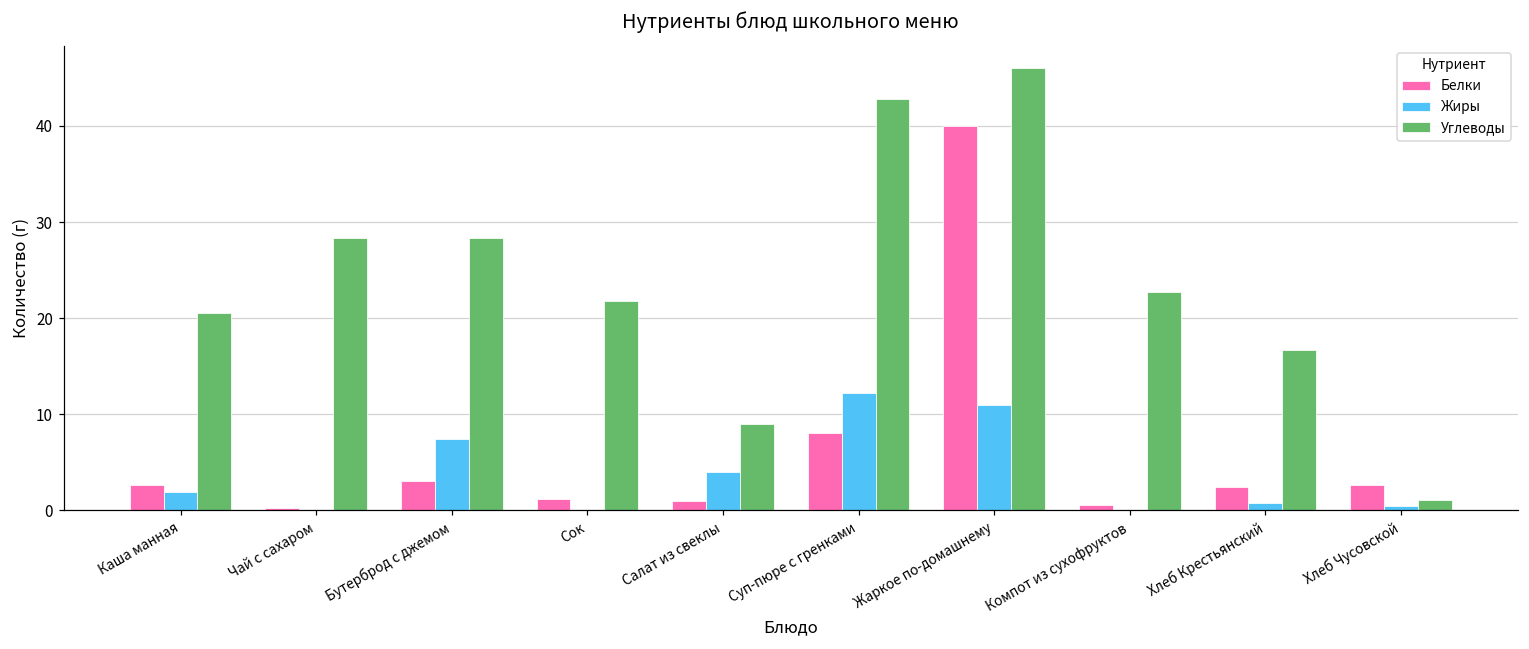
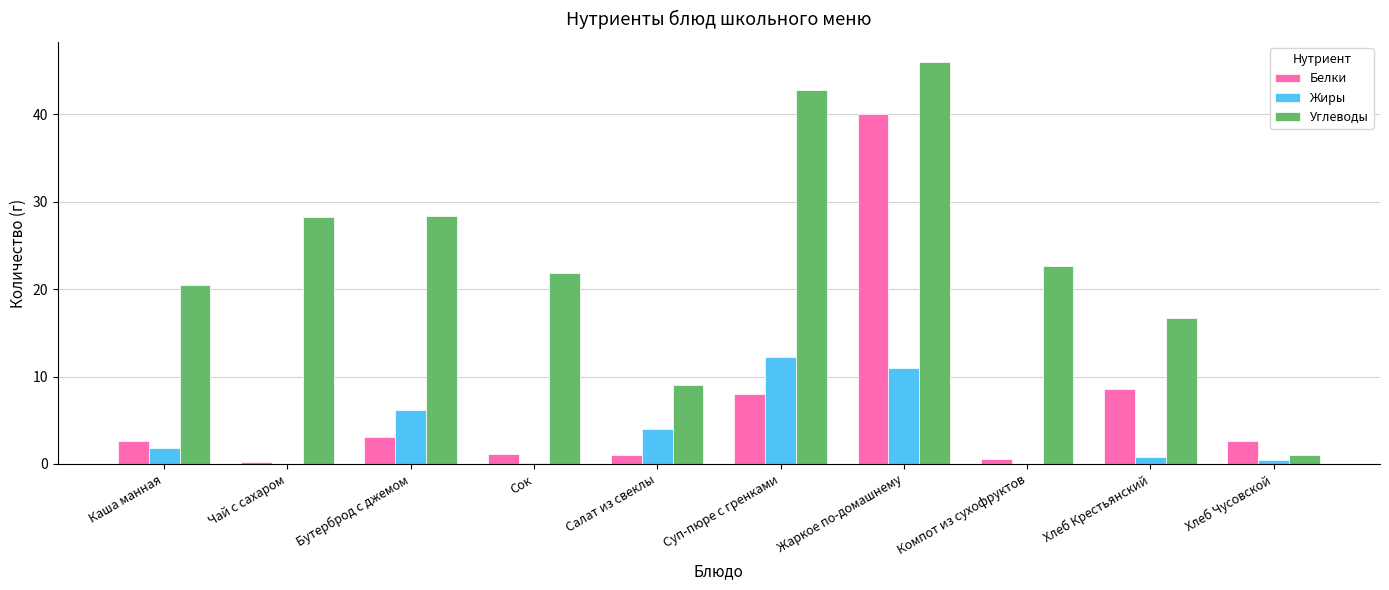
Жиры, Бутерброд с джемом: 7 -> 6
Белки, Хлеб Крестьянский: 2 -> 9
